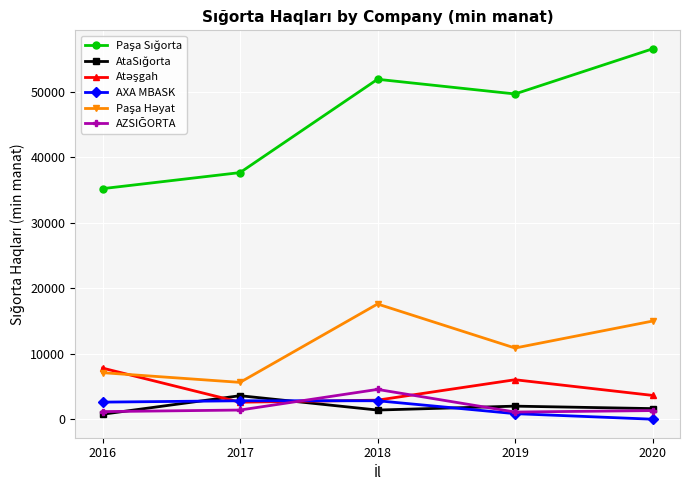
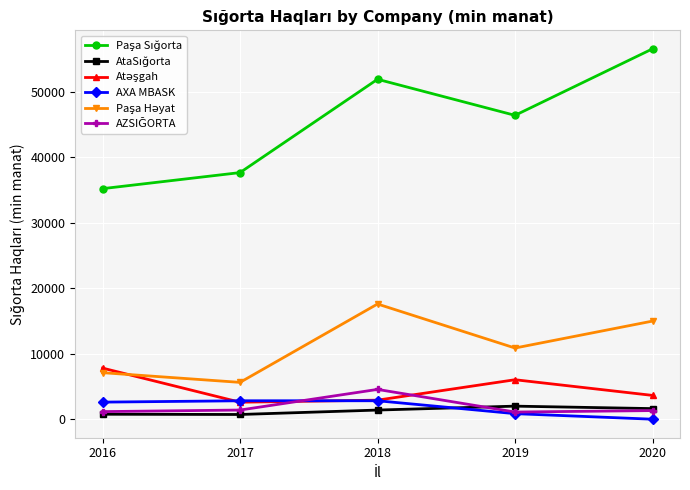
AtaSığorta, 2017: 4000 -> 1000
Paşa Sığorta, 2019: 50000 -> 46000
